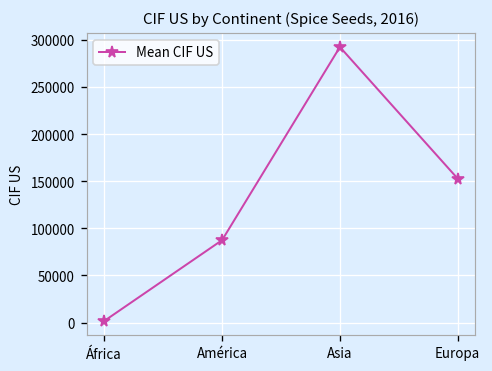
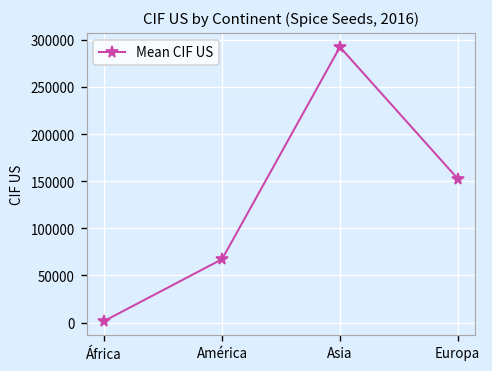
América: 90000 -> 70000
